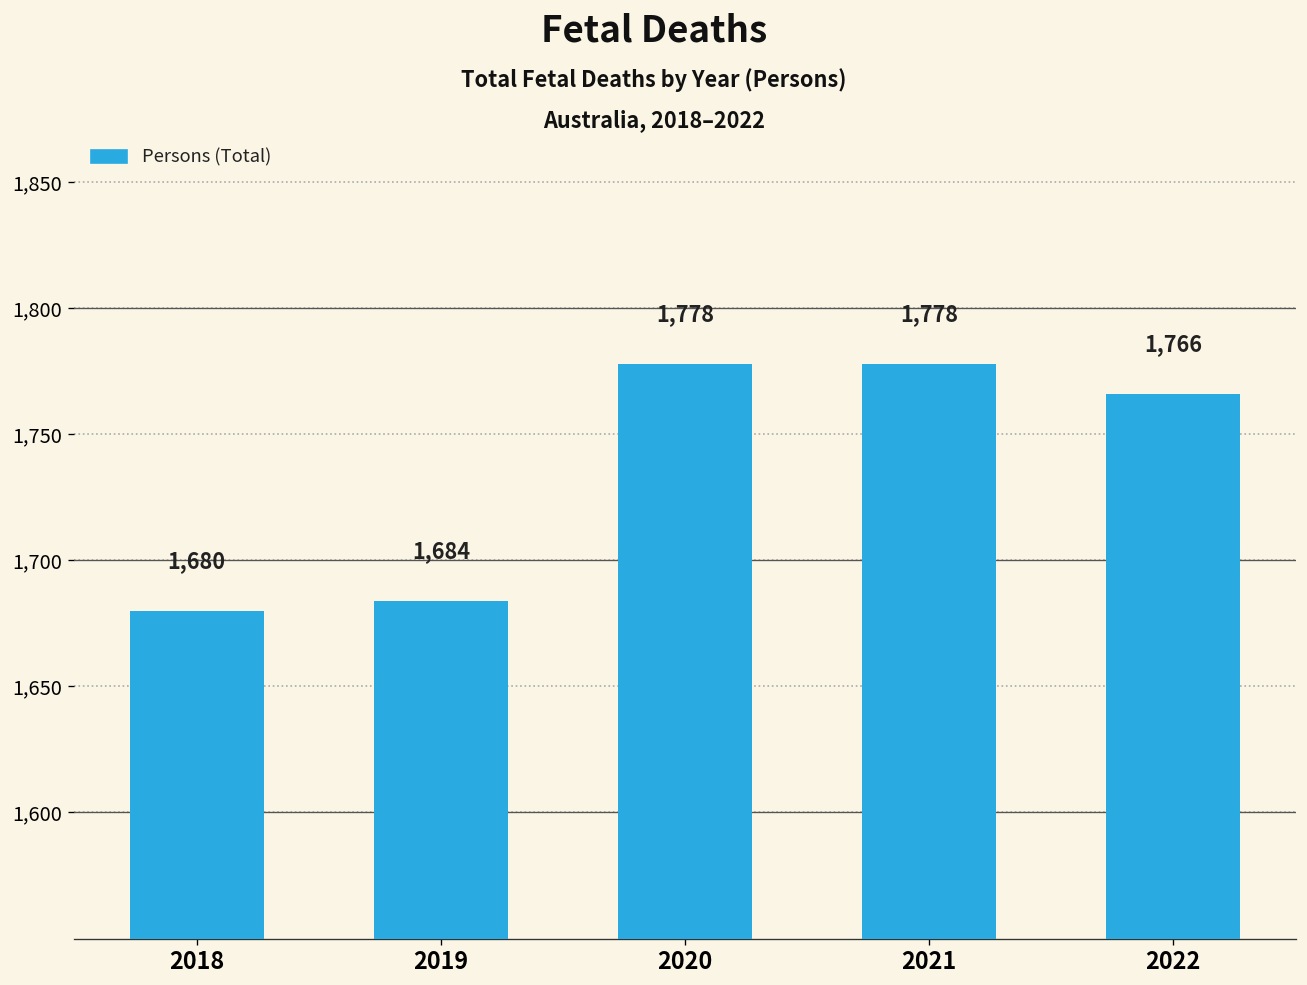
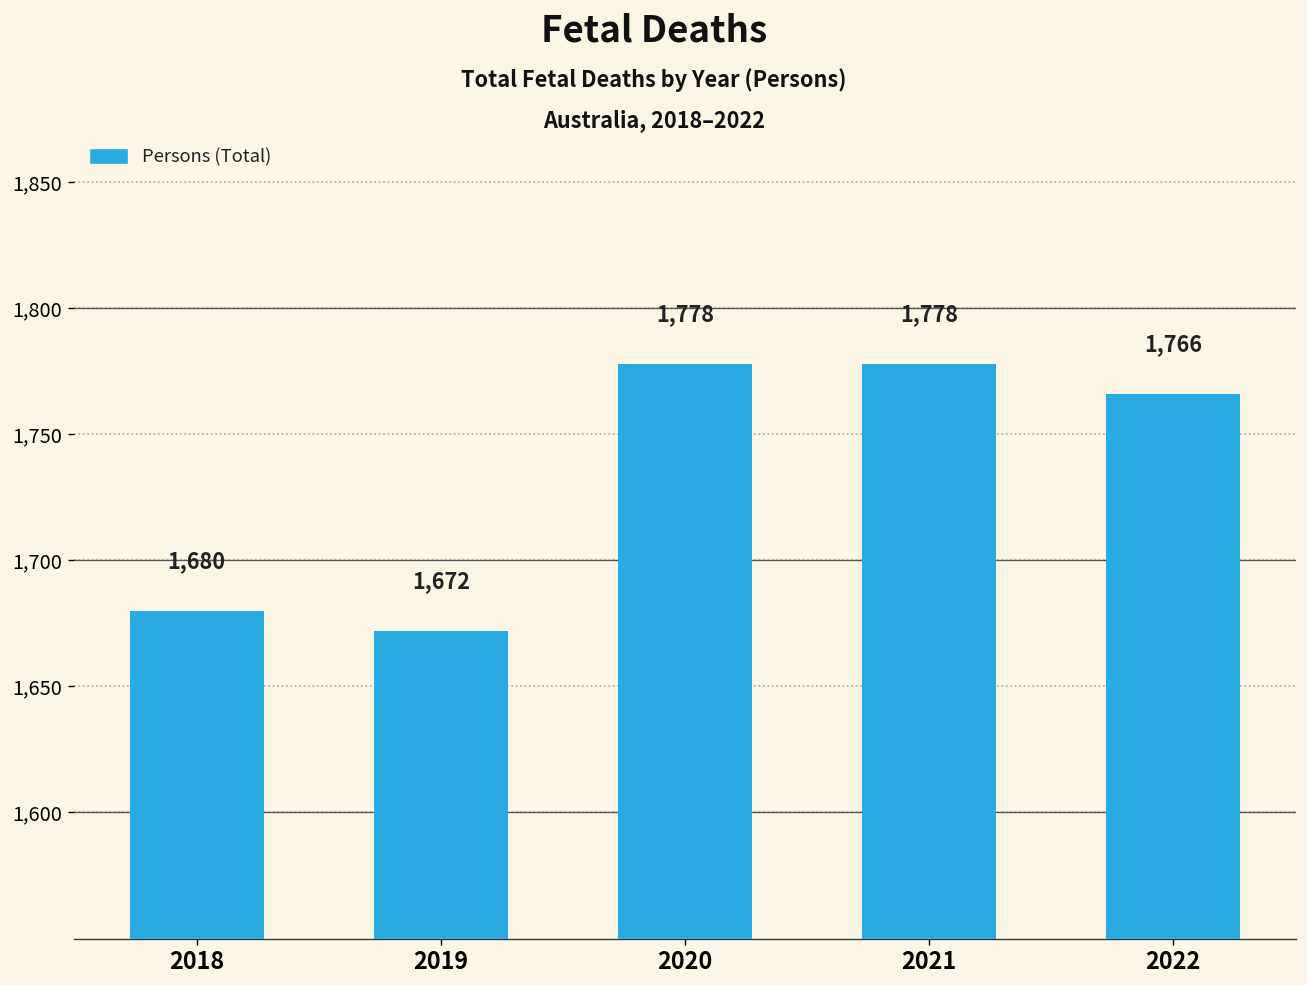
2019: 1,684 -> 1,672
